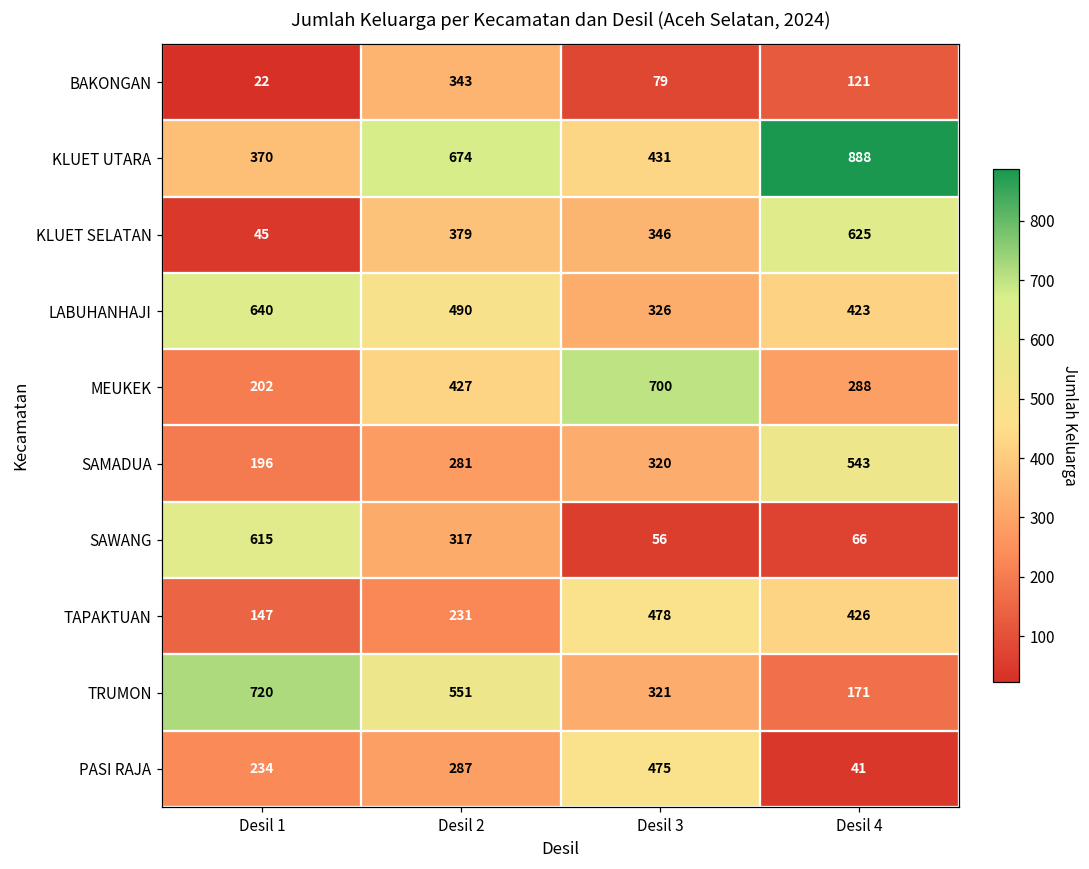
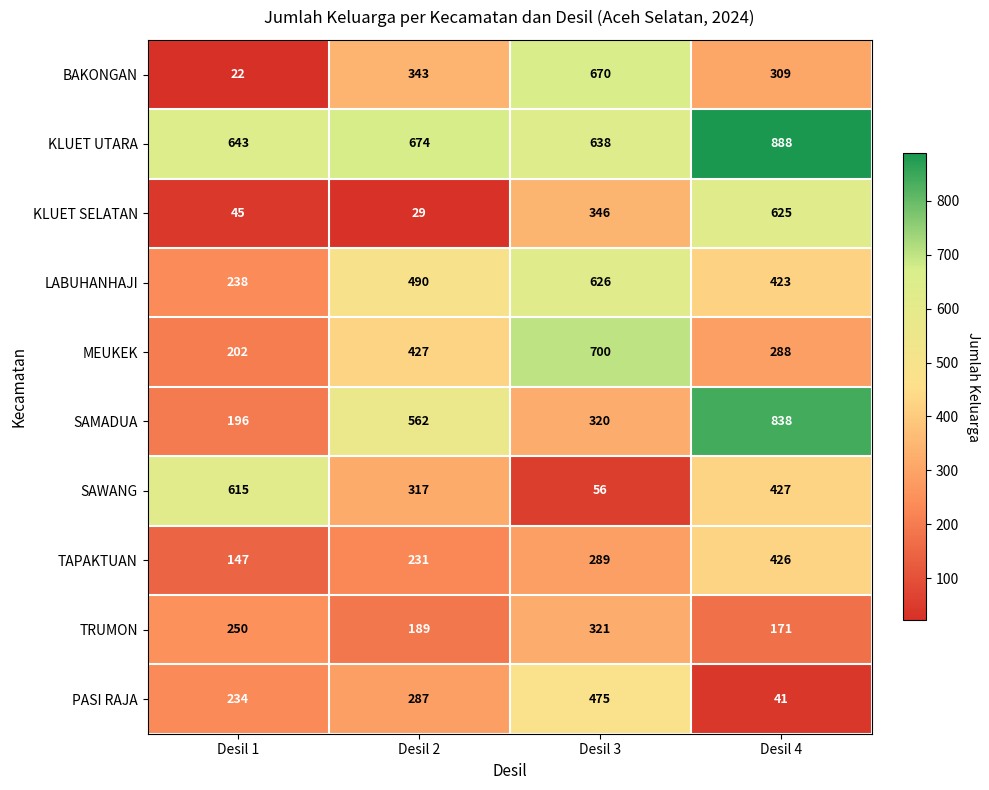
BAKONGAN, Desil 3: 79 -> 670
BAKONGAN, Desil 4: 121 -> 309
KLUET UTARA, Desil 1: 370 -> 643
KLUET UTARA, Desil 3: 431 -> 638
KLUET SELATAN, Desil 2: 379 -> 29
LABUHANHAJI, Desil 1: 640 -> 238
LABUHANHAJI, Desil 3: 326 -> 626
SAMADUA, Desil 2: 281 -> 562
SAMADUA, Desil 4: 543 -> 838
SAWANG, Desil 4: 66 -> 427
TAPAKTUAN, Desil 3: 478 -> 289
TRUMON, Desil 1: 720 -> 250
TRUMON, Desil 2: 551 -> 189
